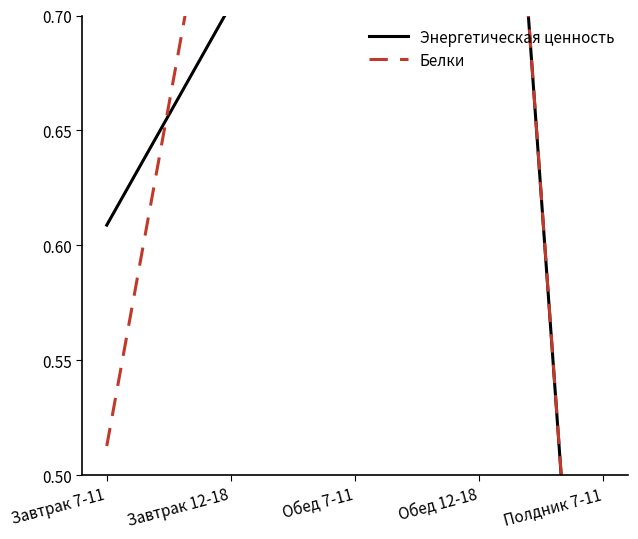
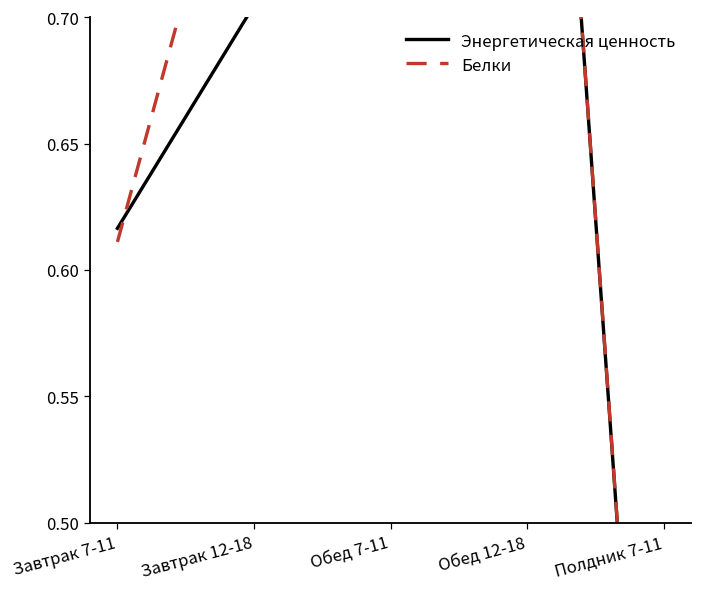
Энергетическая ценность, Завтрак 7-11: 0.609 -> 0.616
Белки, Завтрак 7-11: 0.513 -> 0.611
